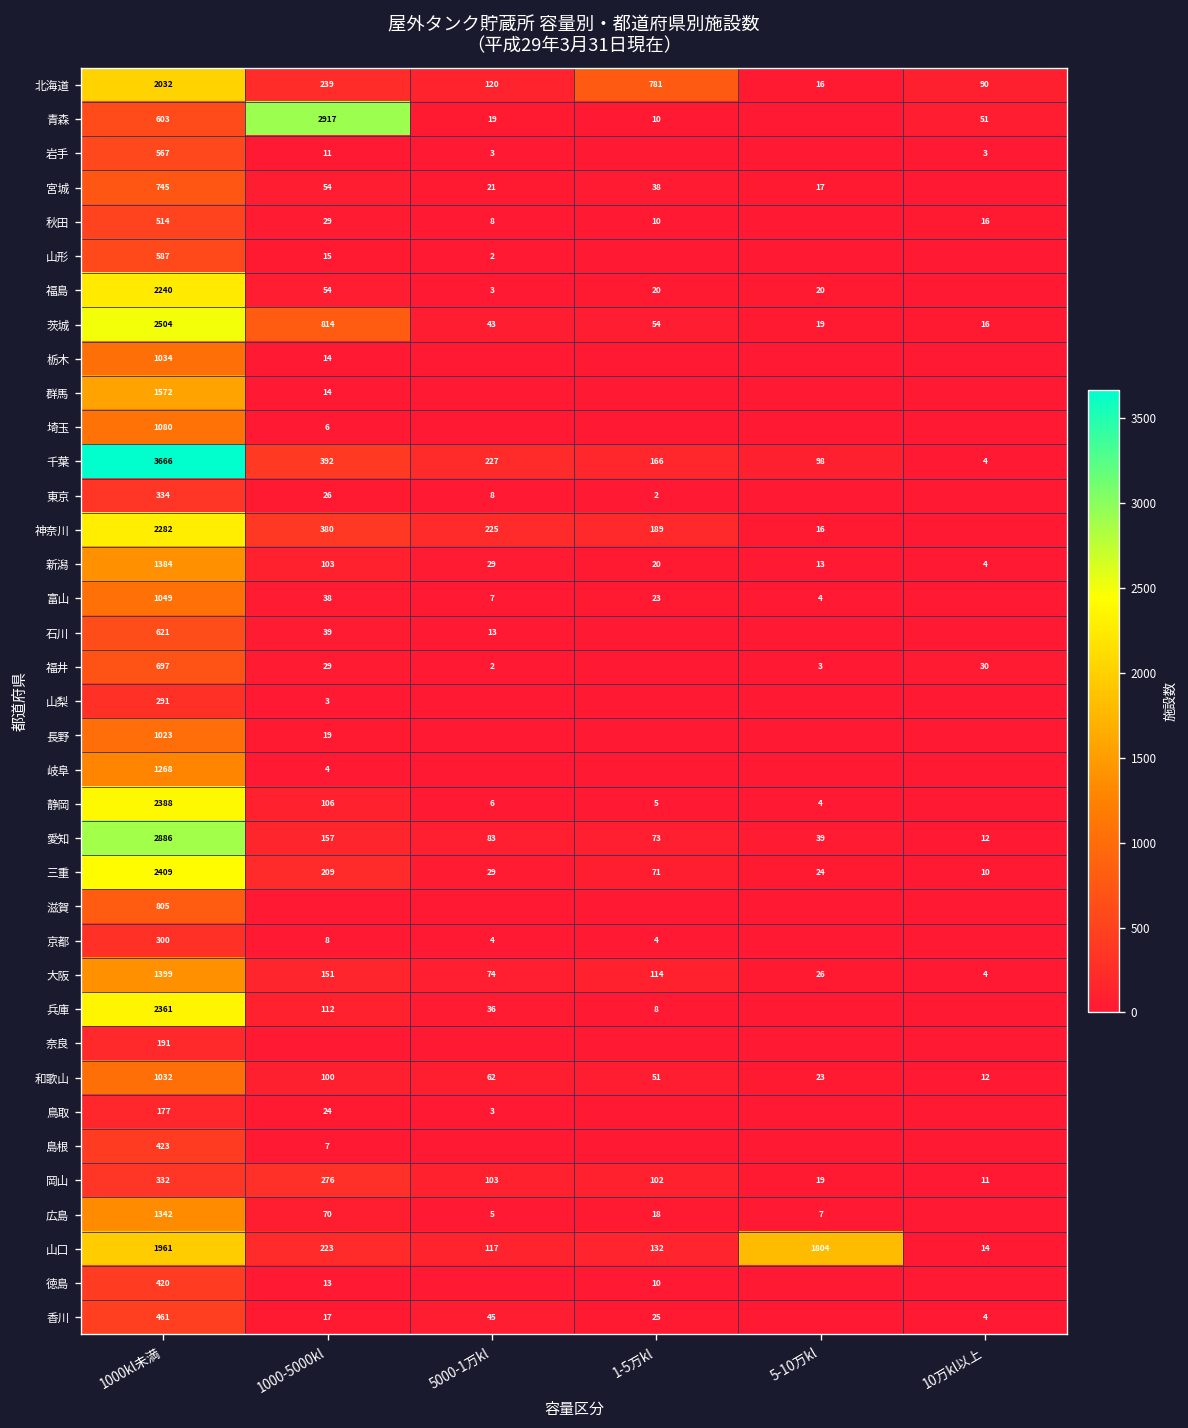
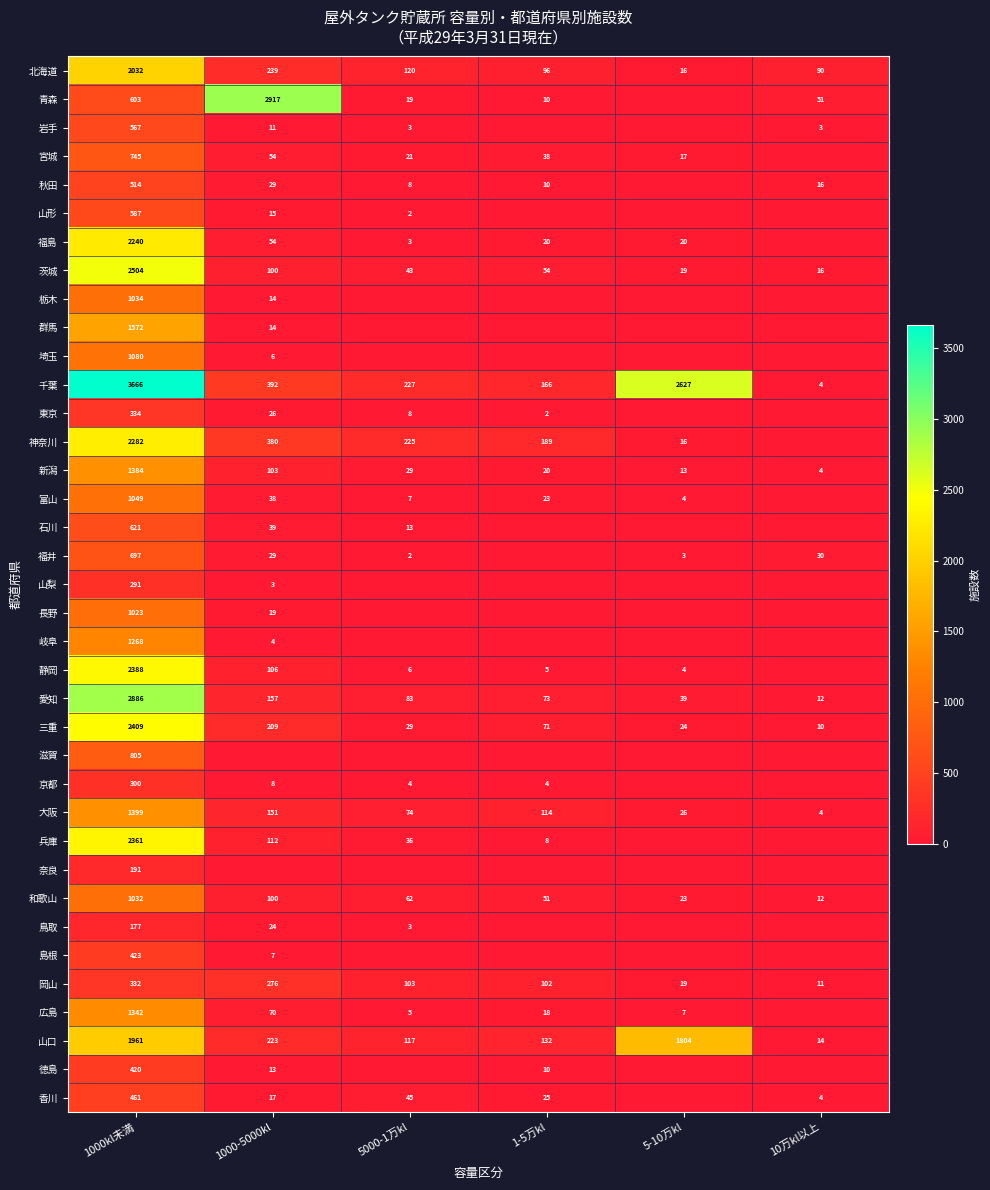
北海道, 1-5万kl: 781 -> 96
茨城, 1000-5000kl: 814 -> 100
千葉, 5-10万kl: 98 -> 2627
